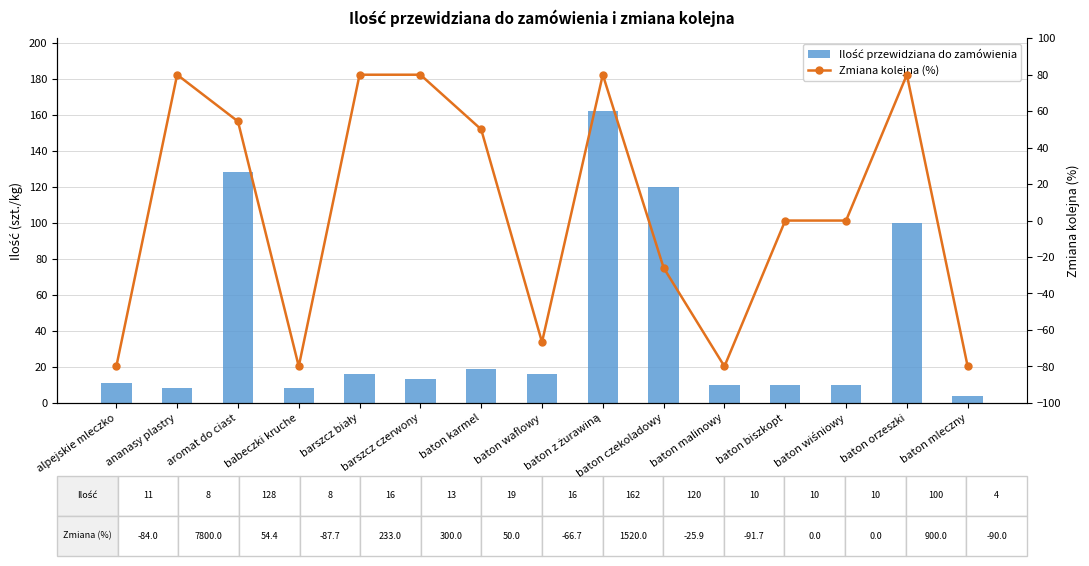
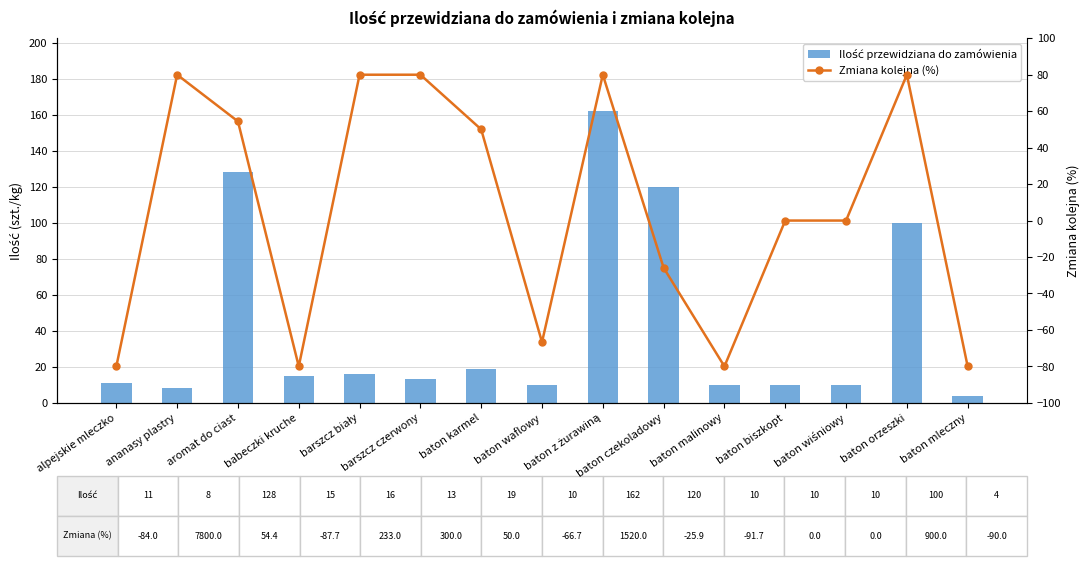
Ilość przewidziana do zamówienia, babeczki kruche: 8 -> 15
Ilość przewidziana do zamówienia, baton waflowy: 16 -> 10
